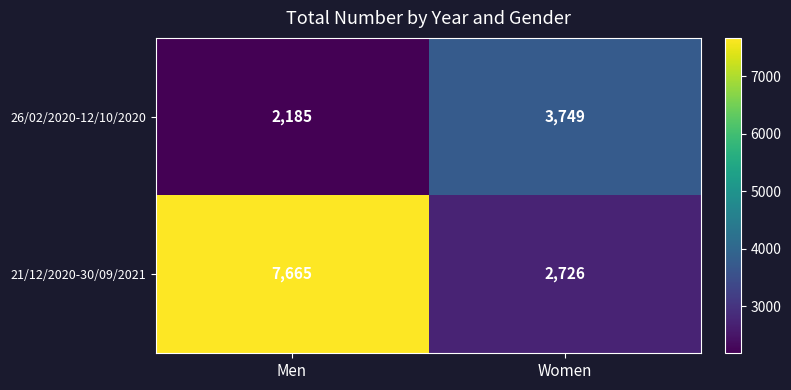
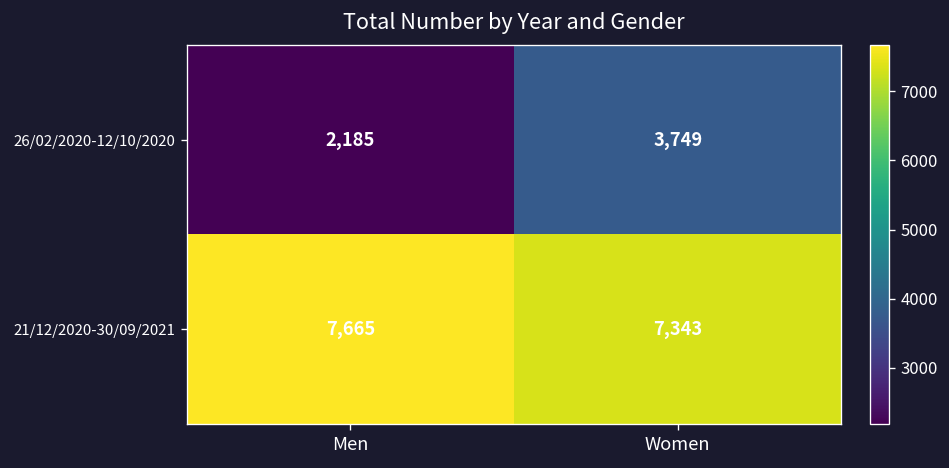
21/12/2020-30/09/2021, Women: 2,726 -> 7,343
